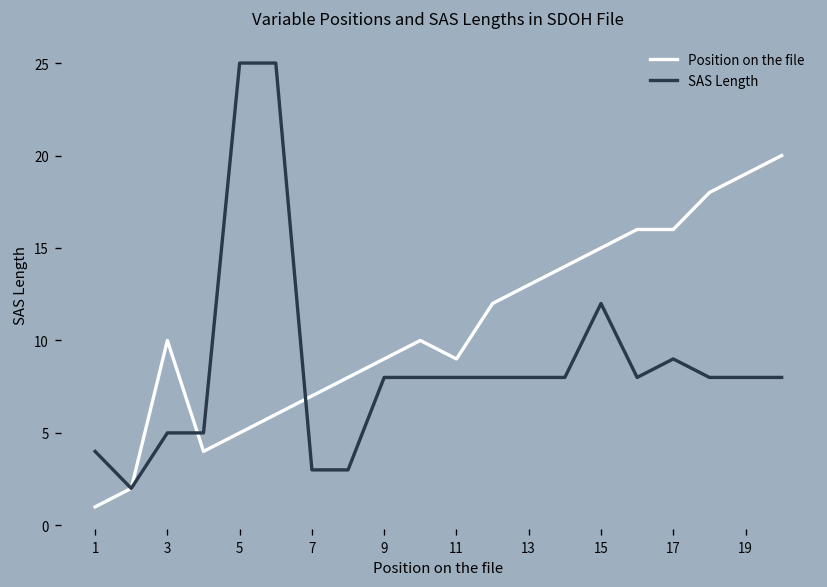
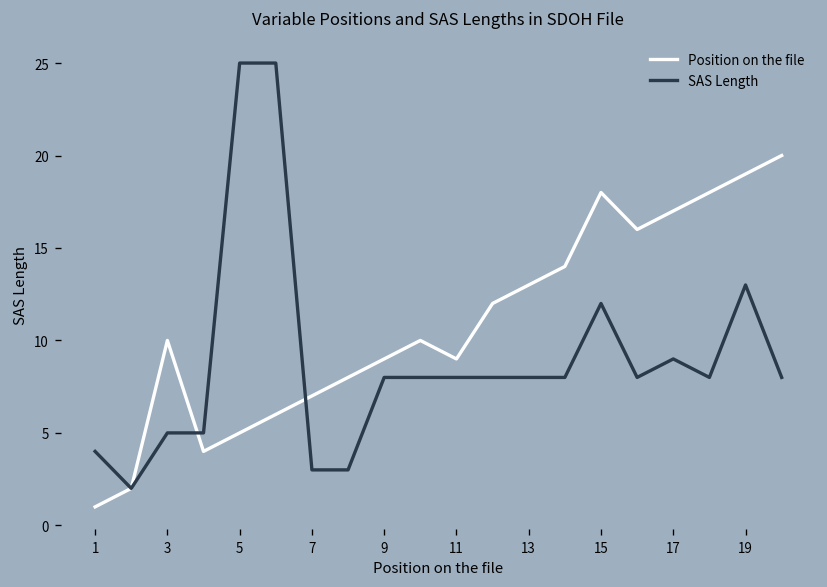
Position on the file, 15: 15 -> 18
Position on the file, 17: 16 -> 17
SAS Length, 19: 8 -> 13
